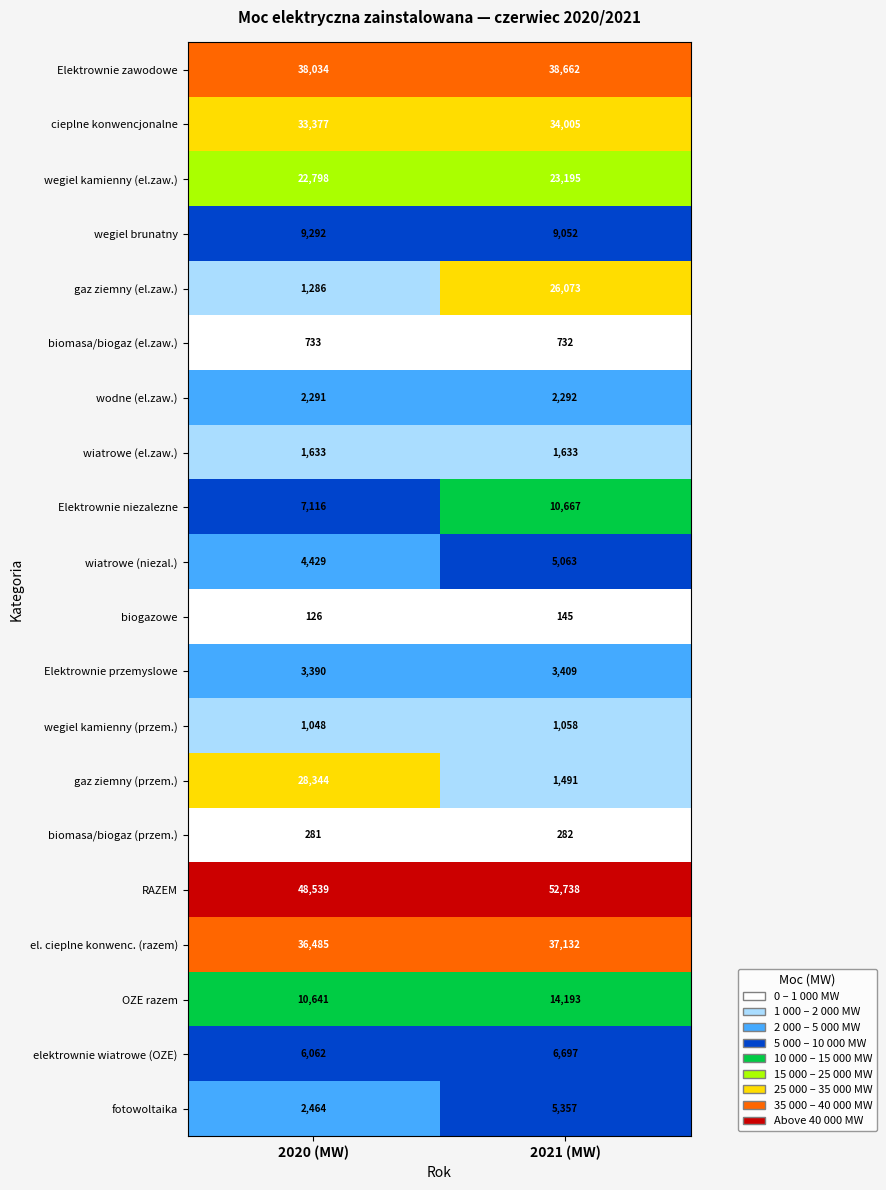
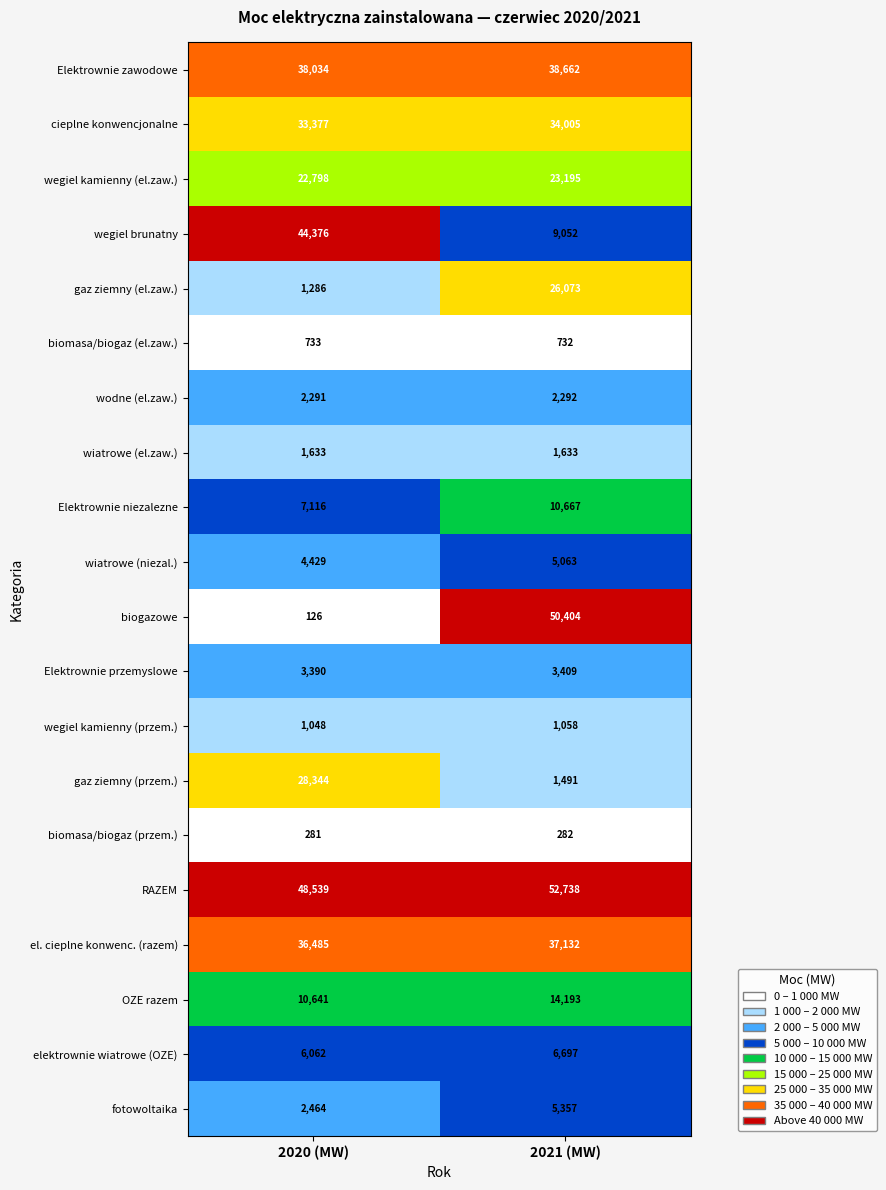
wegiel brunatny, 2020 (MW): 9,292 -> 44,376
biogazowe, 2021 (MW): 145 -> 50,404
